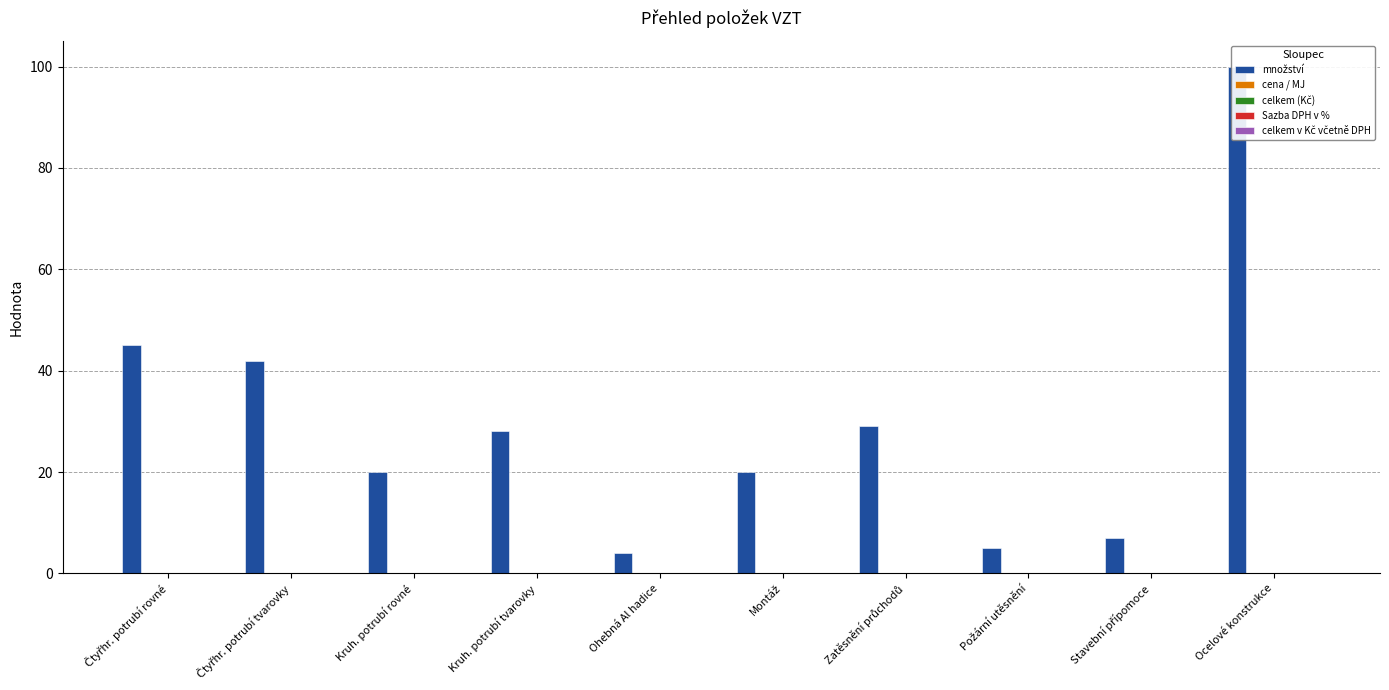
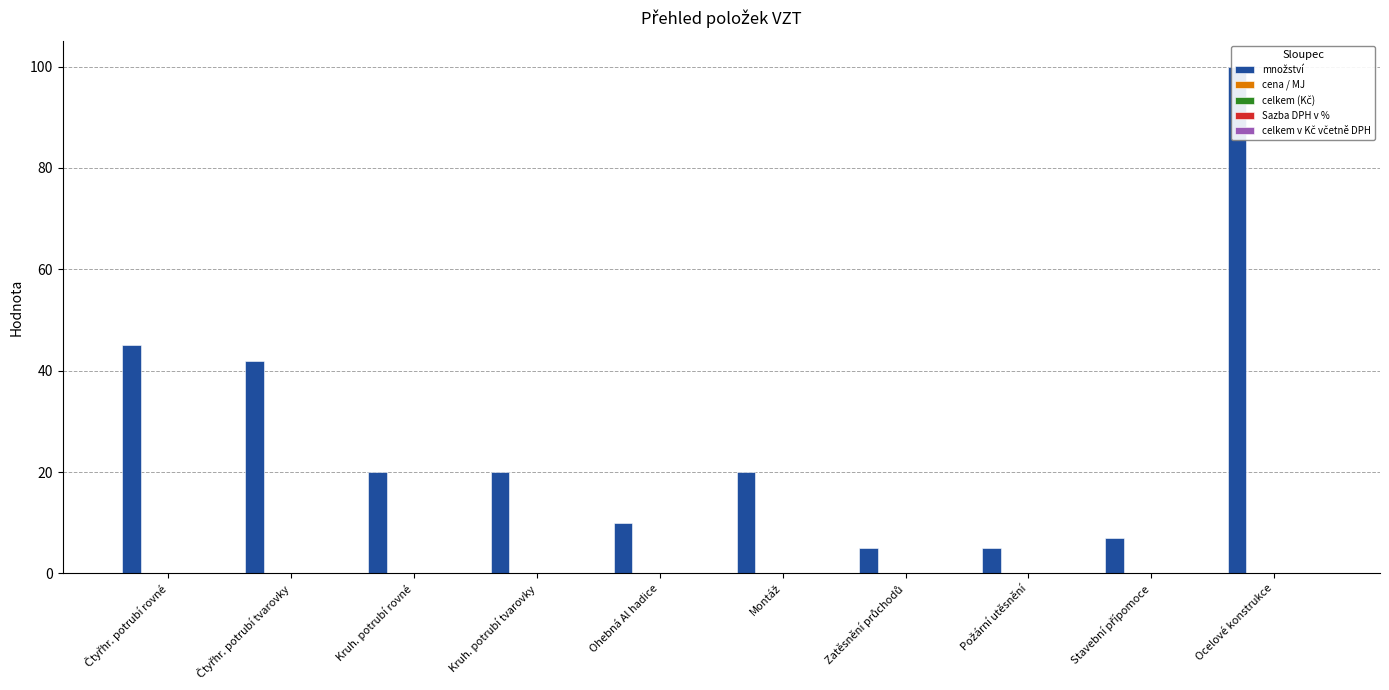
množství, Kruh. potrubí tvarovky: 28 -> 20
množství, Ohebná Al hadice: 4 -> 10
množství, Zatěsnění průchodů: 29 -> 5
